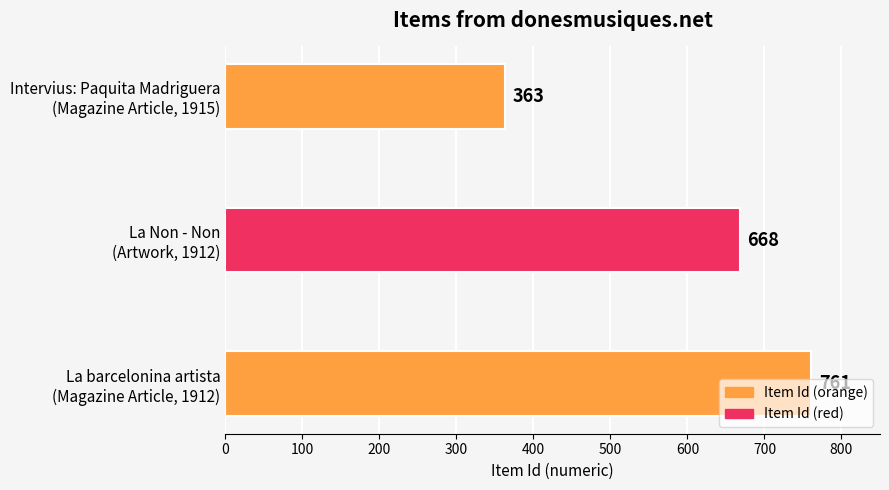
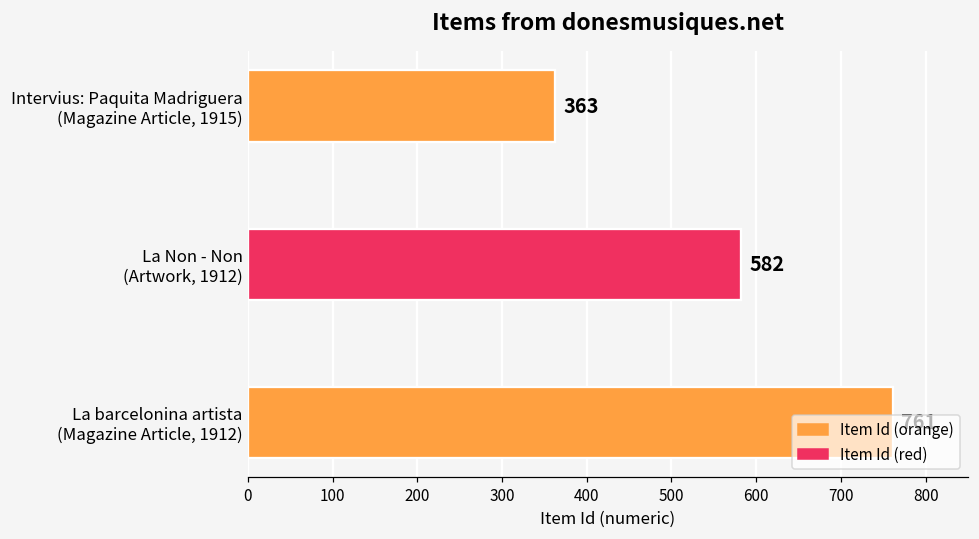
La Non - Non (Artwork, 1912): 668 -> 582
